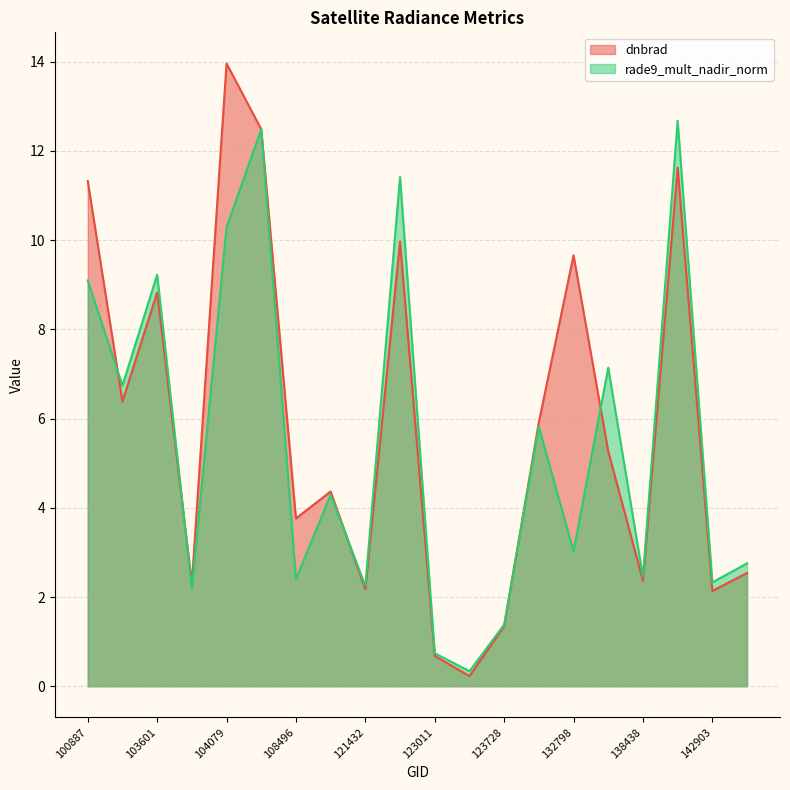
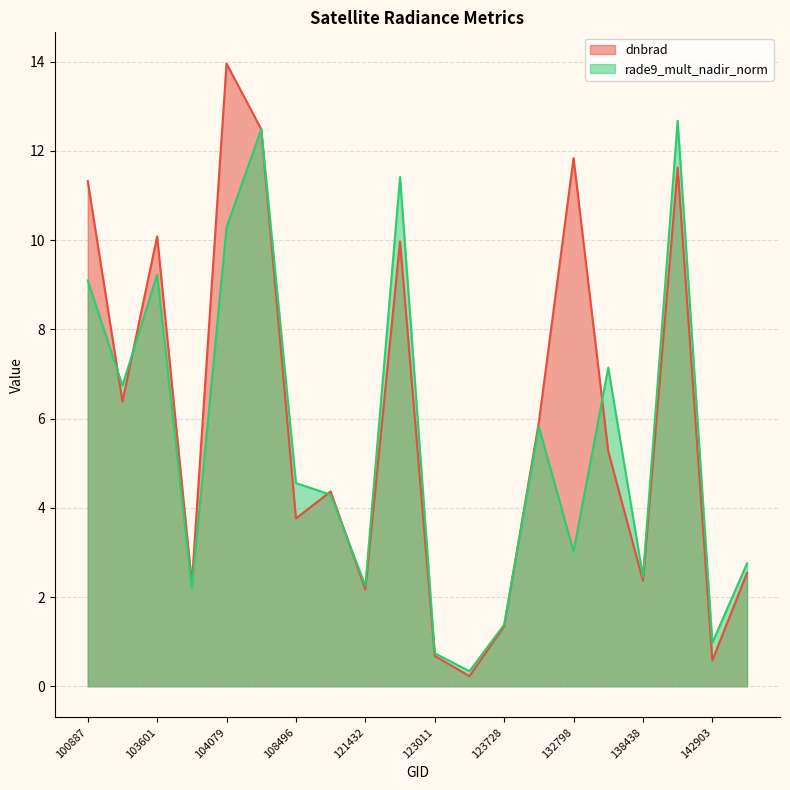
dnbrad, 103601: 8.8 -> 10.1
rade9_mult_nadir_norm, 108496: 2.4 -> 4.6
dnbrad, 132798: 9.7 -> 11.8
dnbrad, 142903: 2.1 -> 0.6
rade9_mult_nadir_norm, 142903: 2.3 -> 1.0
